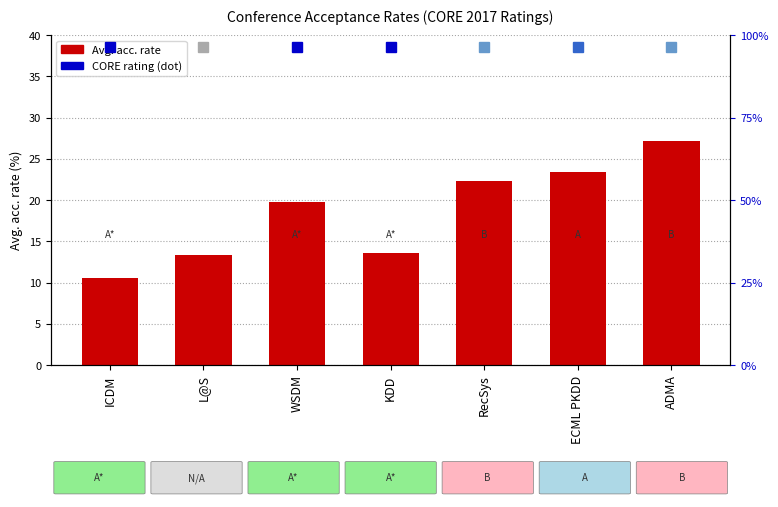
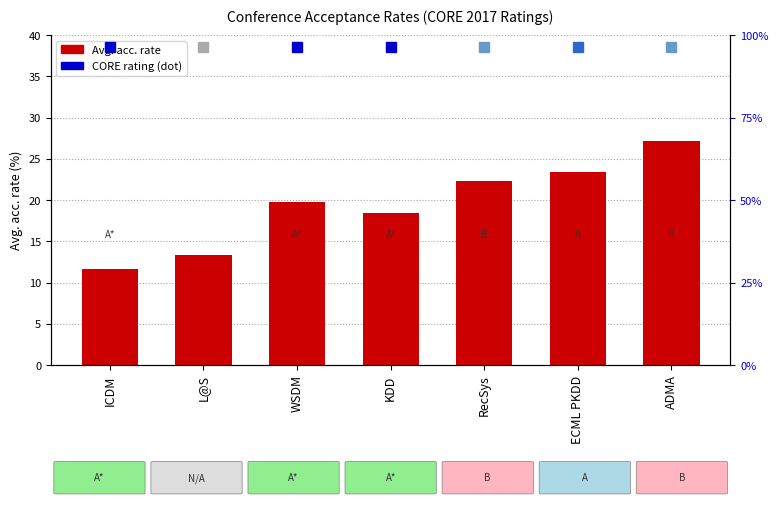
Avg. acc. rate, ICDM: 11 -> 12
Avg. acc. rate, KDD: 14 -> 18
